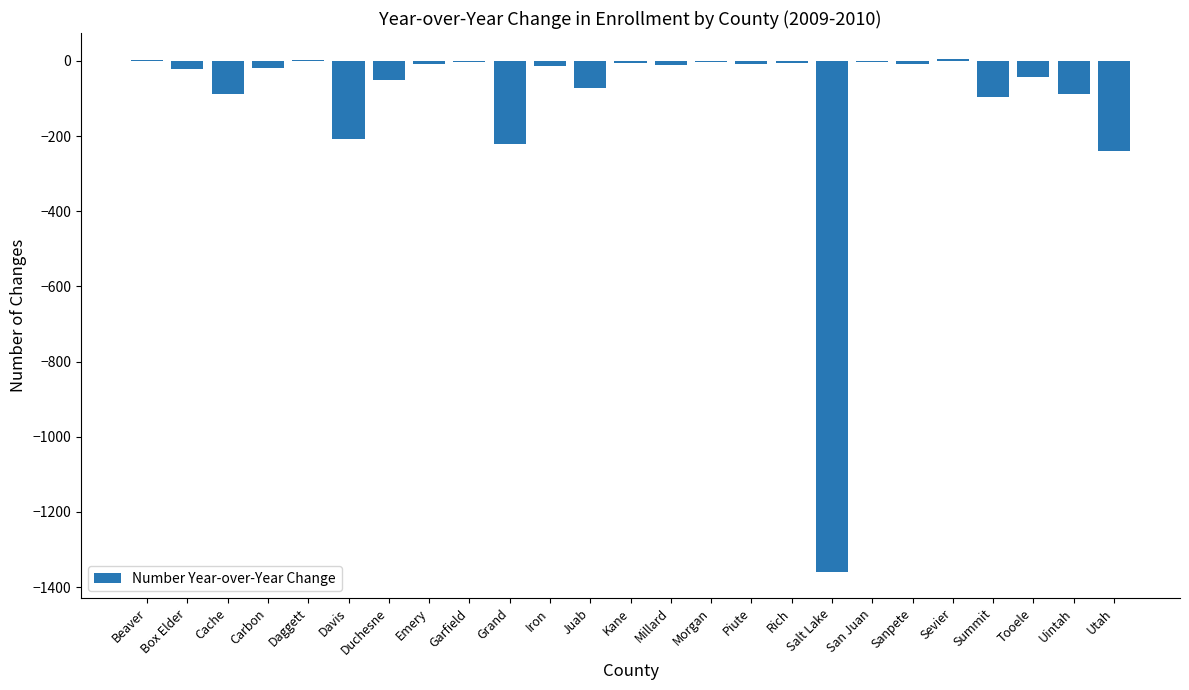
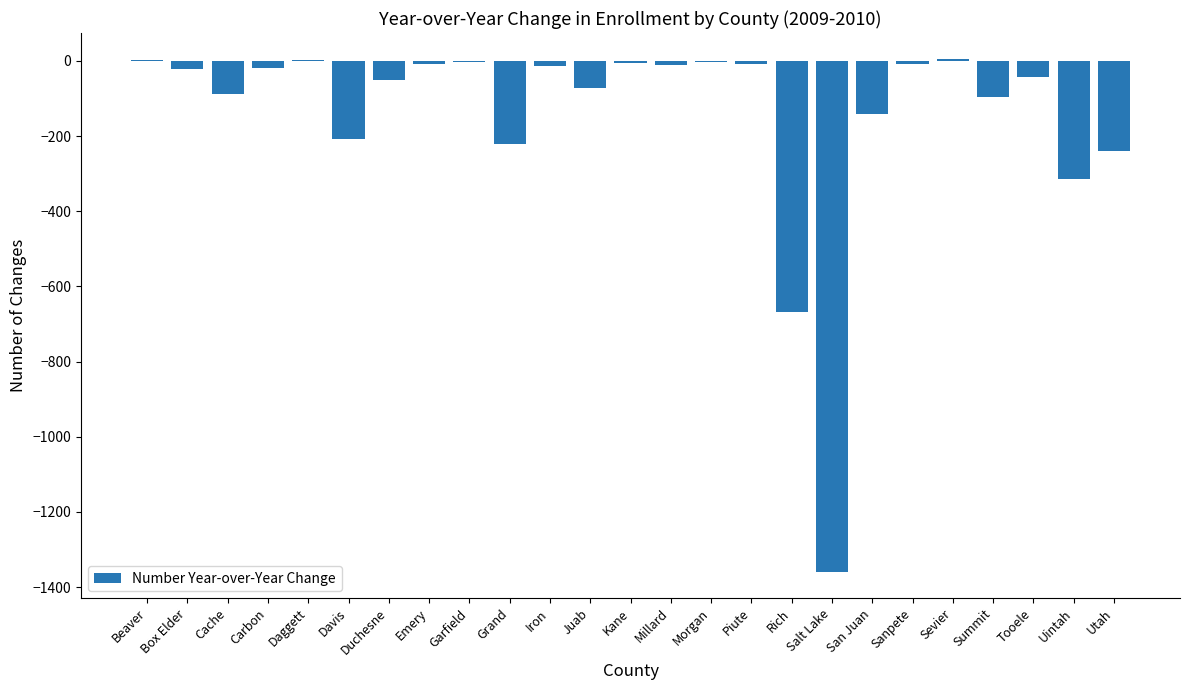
Rich: -10 -> -670
San Juan: 0 -> -140
Uintah: -90 -> -310
